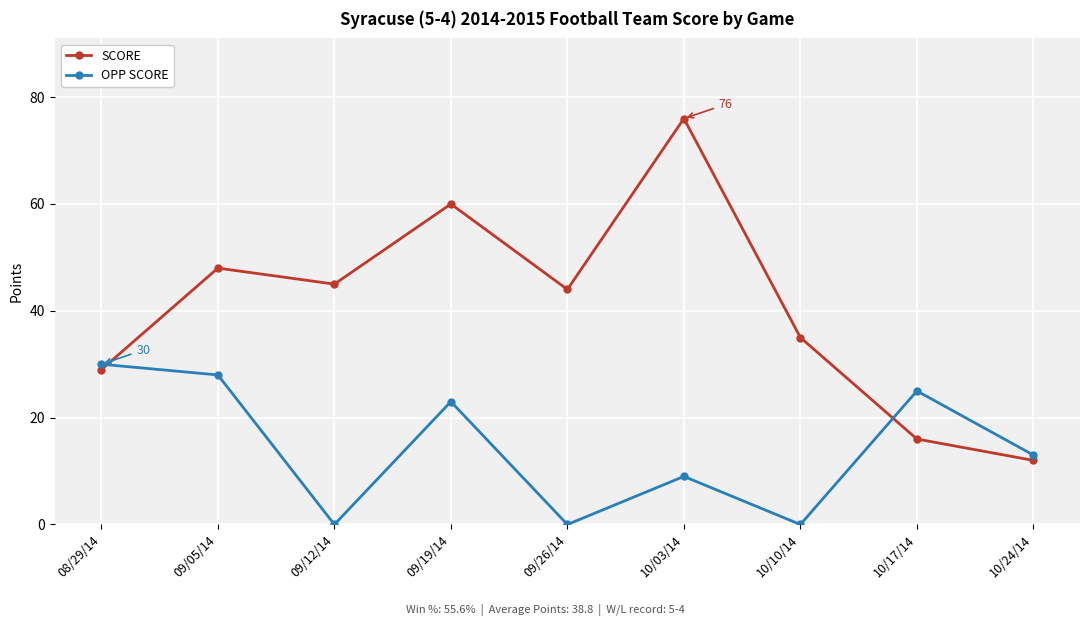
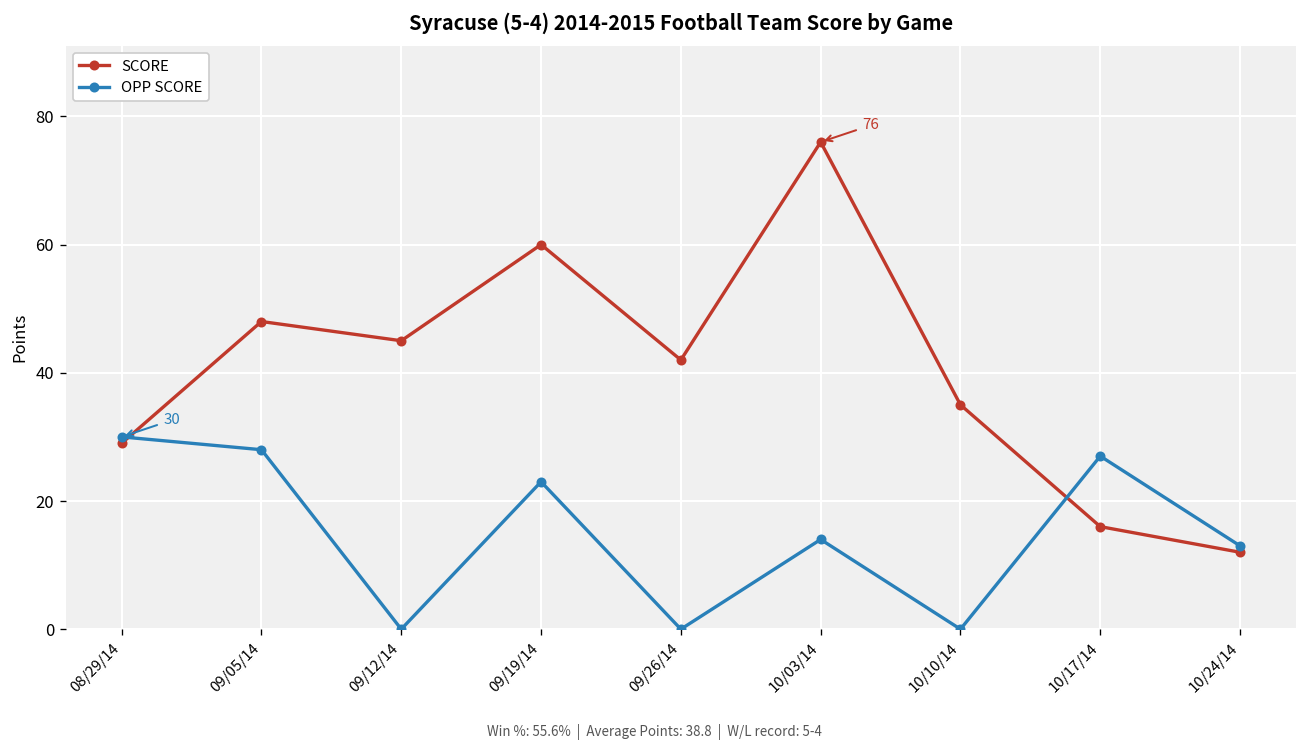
SCORE, 09/26/14: 44 -> 42
OPP SCORE, 10/03/14: 9 -> 14
OPP SCORE, 10/17/14: 25 -> 27
